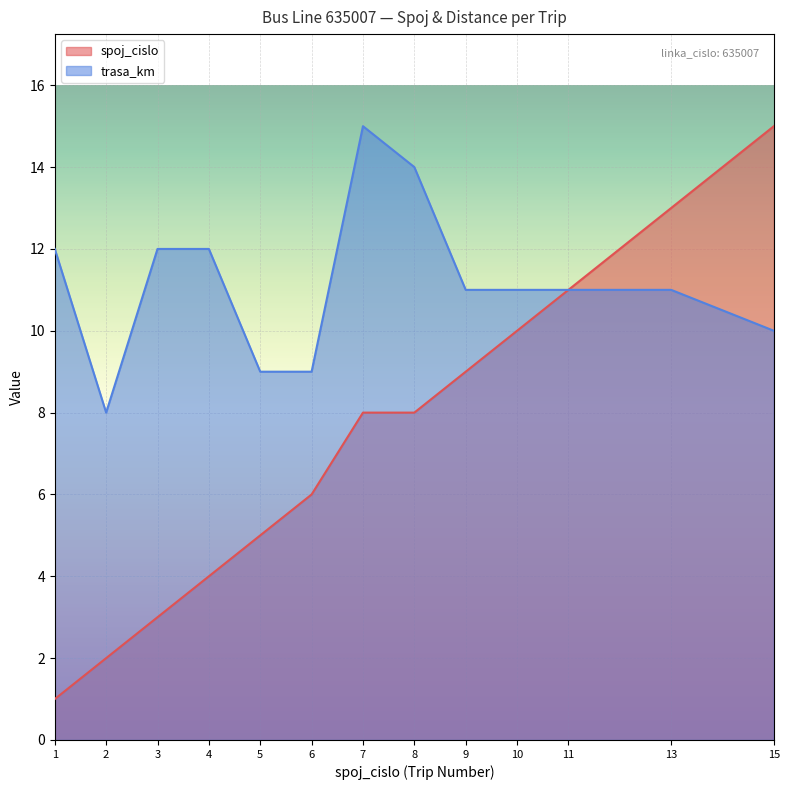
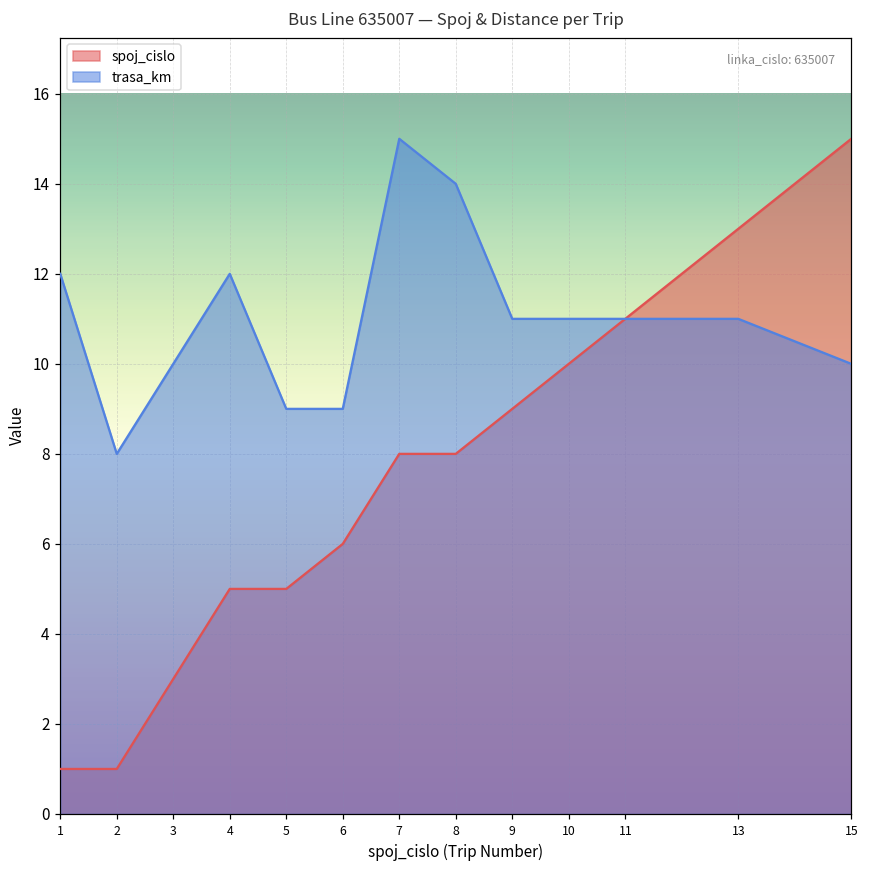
spoj_cislo, 2: 2 -> 1
trasa_km, 3: 12 -> 10
spoj_cislo, 4: 4 -> 5
